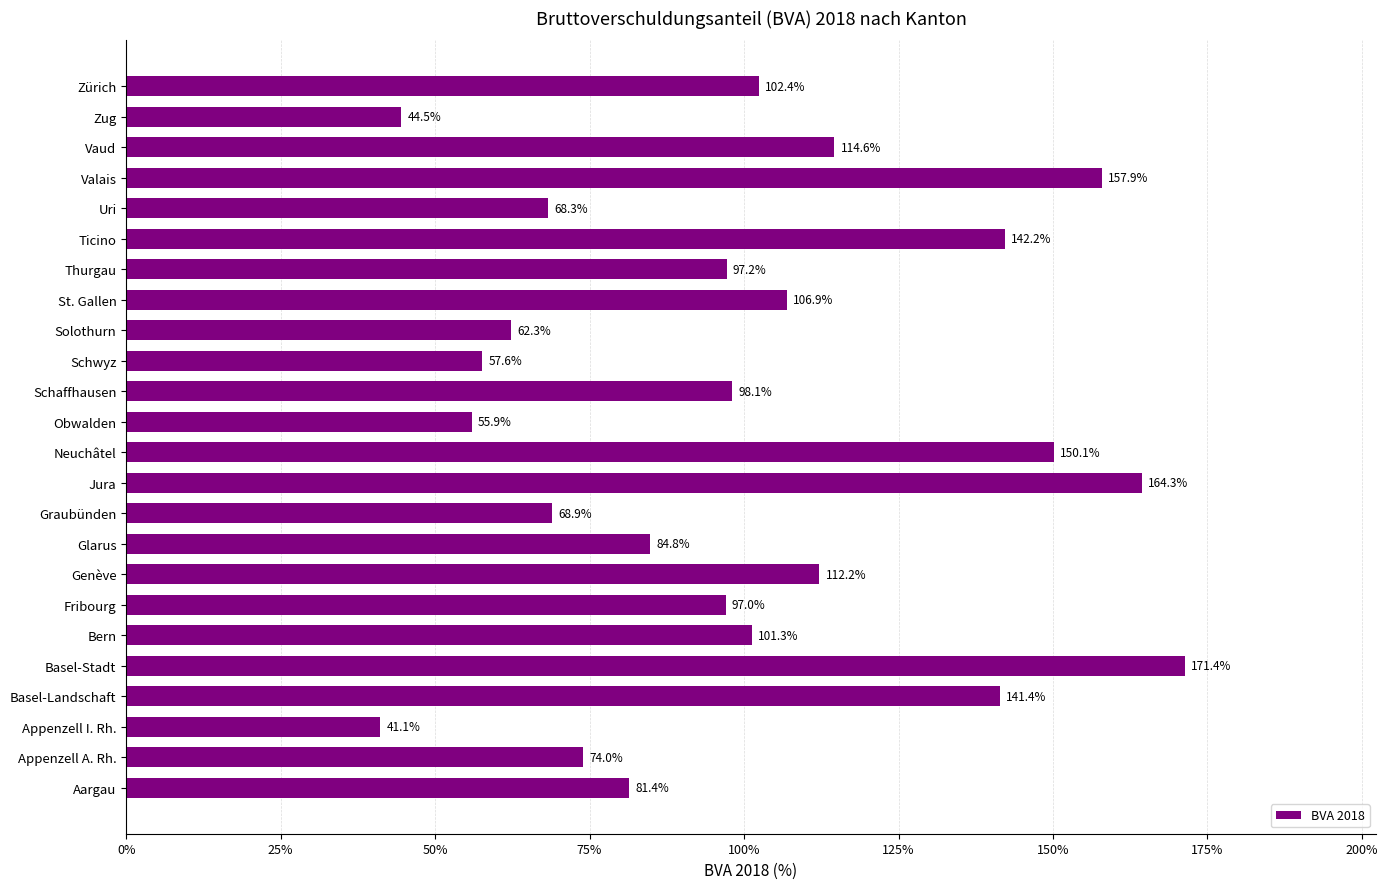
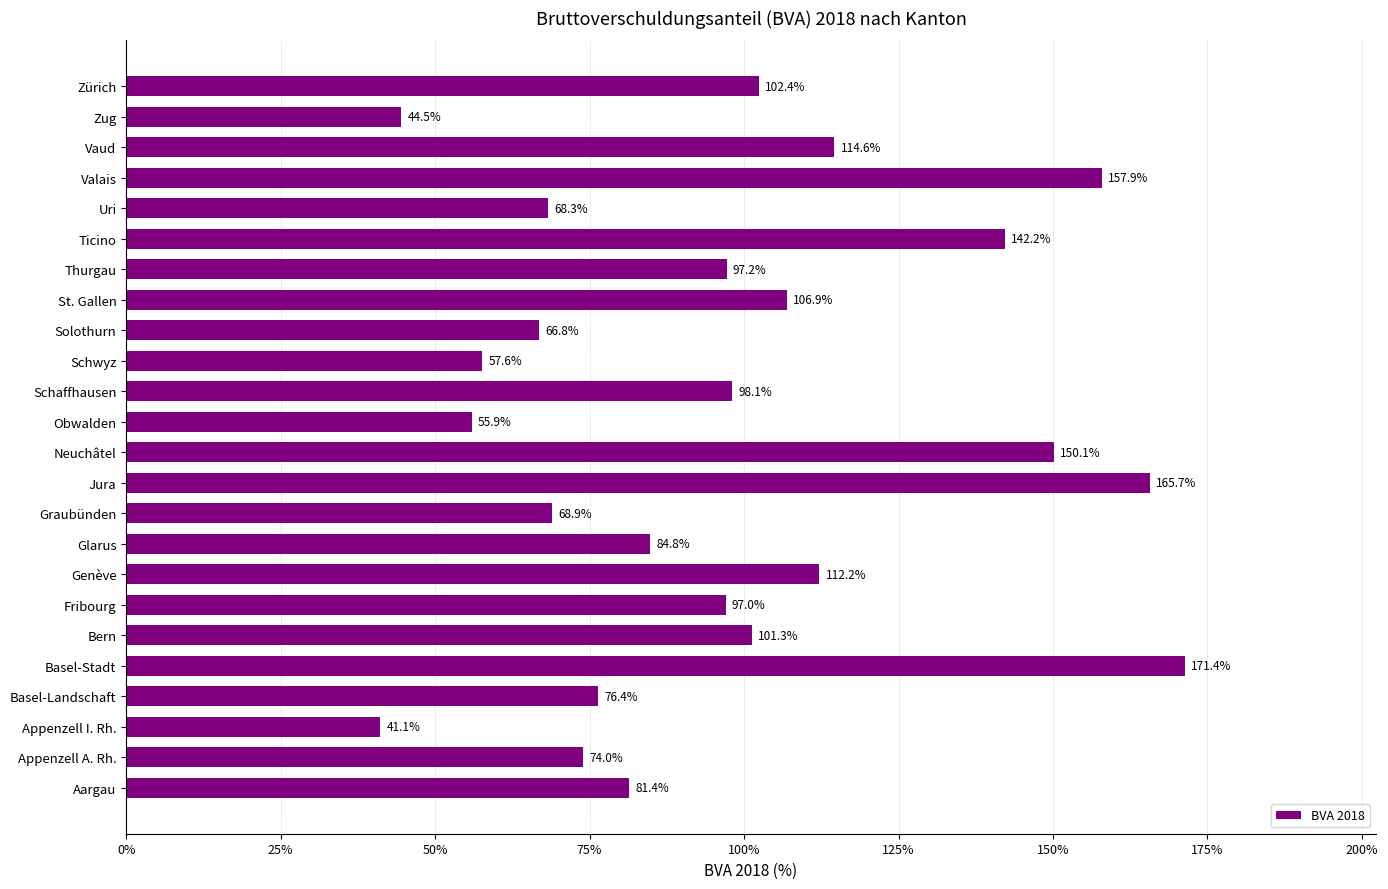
Solothurn: 62.3% -> 66.8%
Jura: 164.3% -> 165.7%
Basel-Landschaft: 141.4% -> 76.4%
